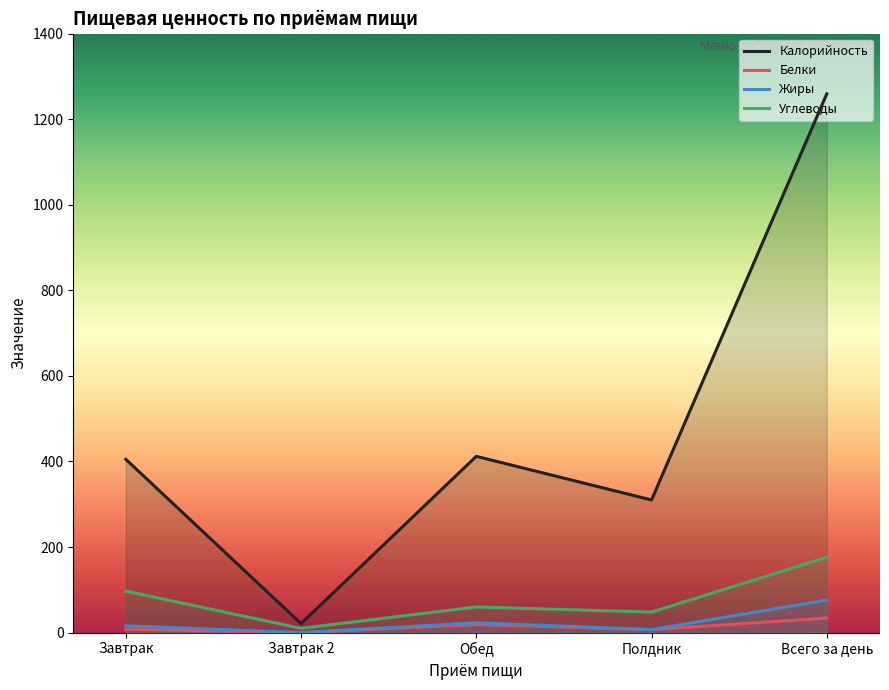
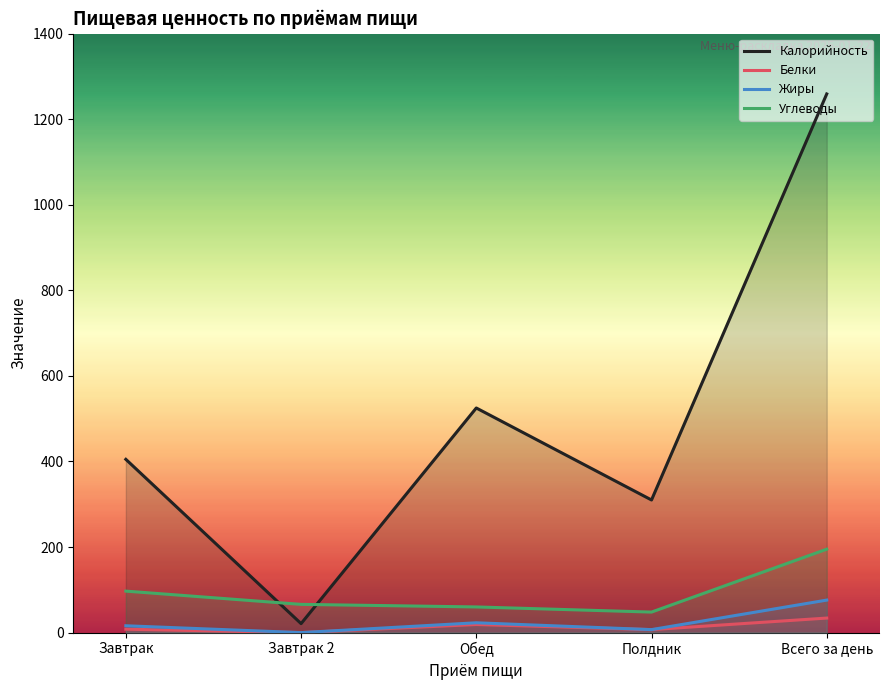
Углеводы, Завтрак 2: 10 -> 70
Калорийность, Обед: 410 -> 530
Углеводы, Всего за день: 180 -> 200
